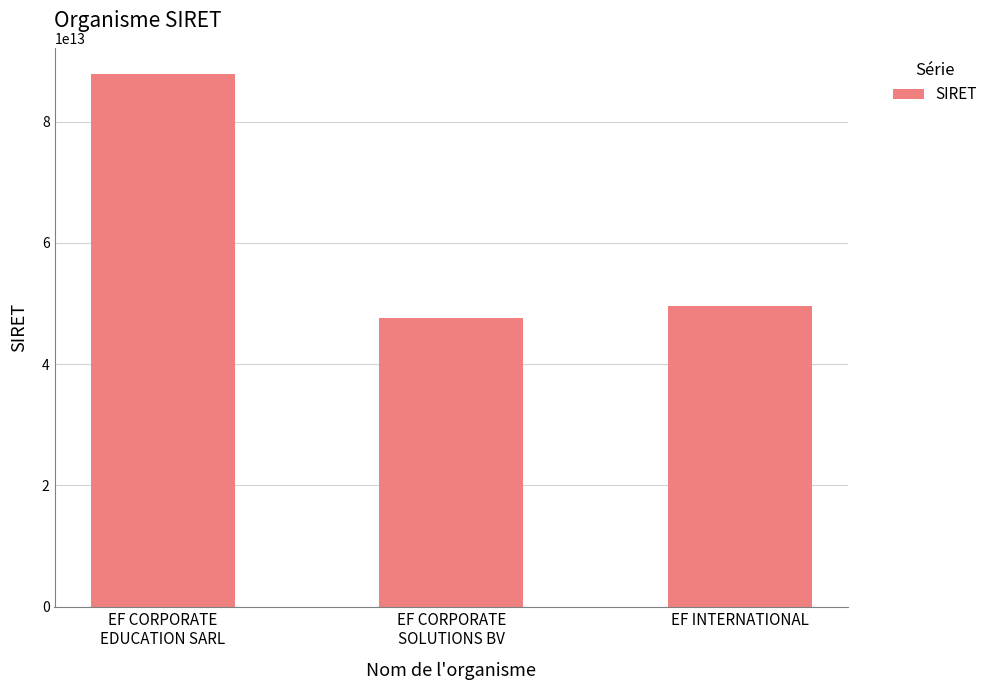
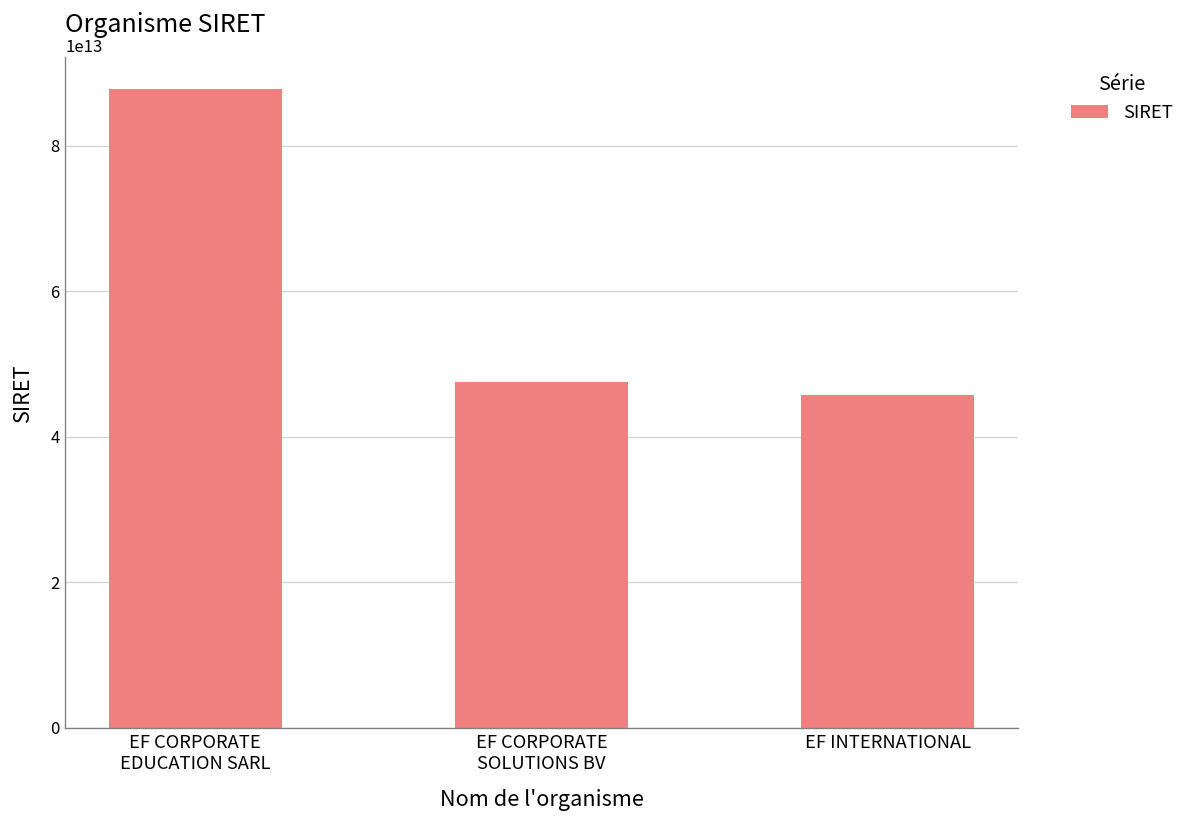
EF INTERNATIONAL: 50000000000000 -> 46000000000000
